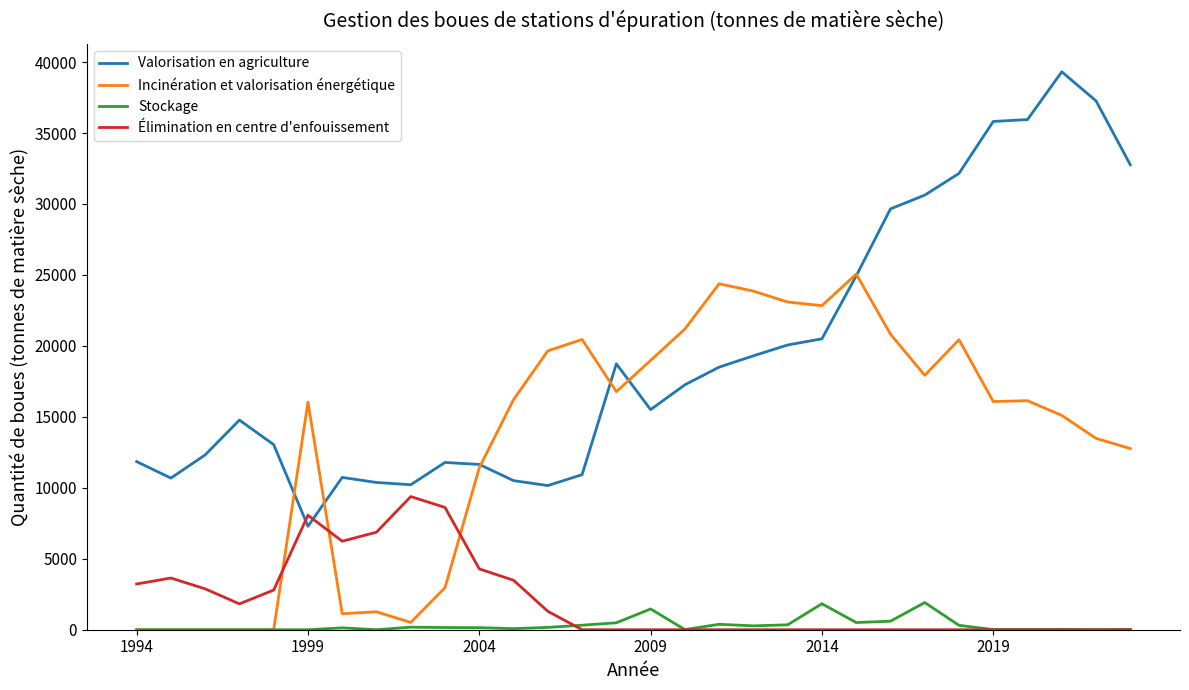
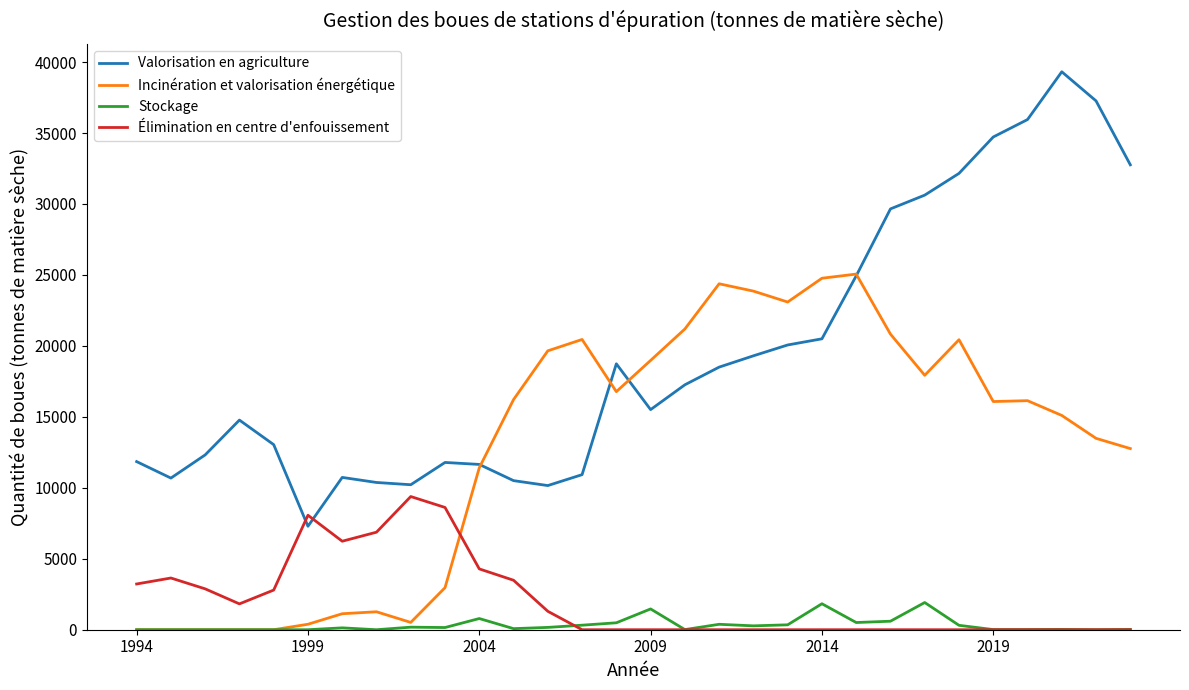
Incinération et valorisation énergétique, 1999: 16000 -> 400
Stockage, 2004: 100 -> 800
Incinération et valorisation énergétique, 2014: 22800 -> 24800
Valorisation en agriculture, 2019: 35800 -> 34700
